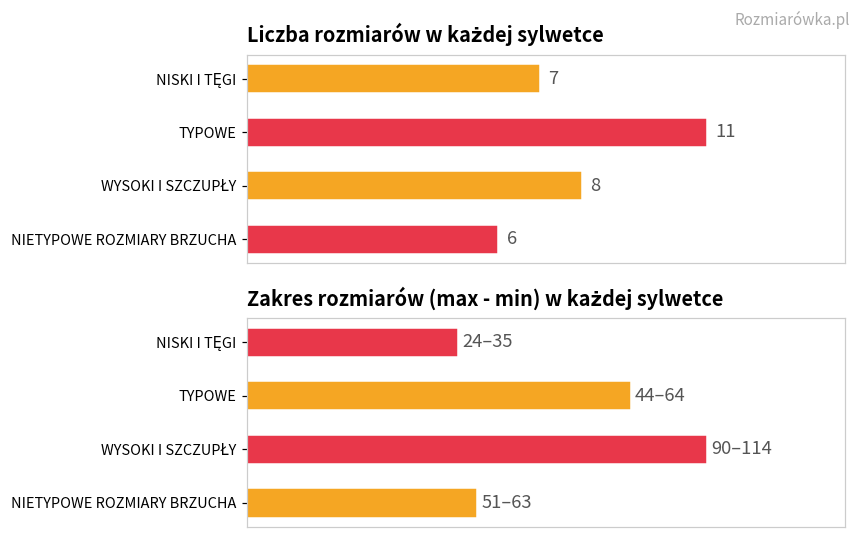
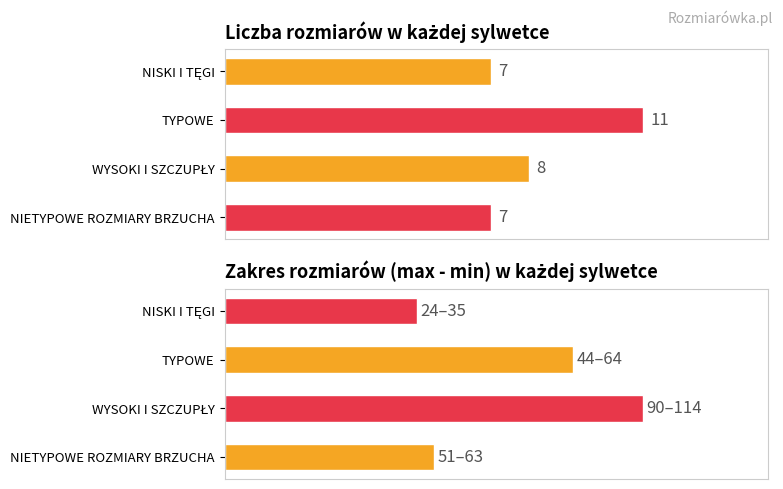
Liczba rozmiarów w każdej sylwetce, NIETYPOWE ROZMIARY BRZUCHA: 6 -> 7
